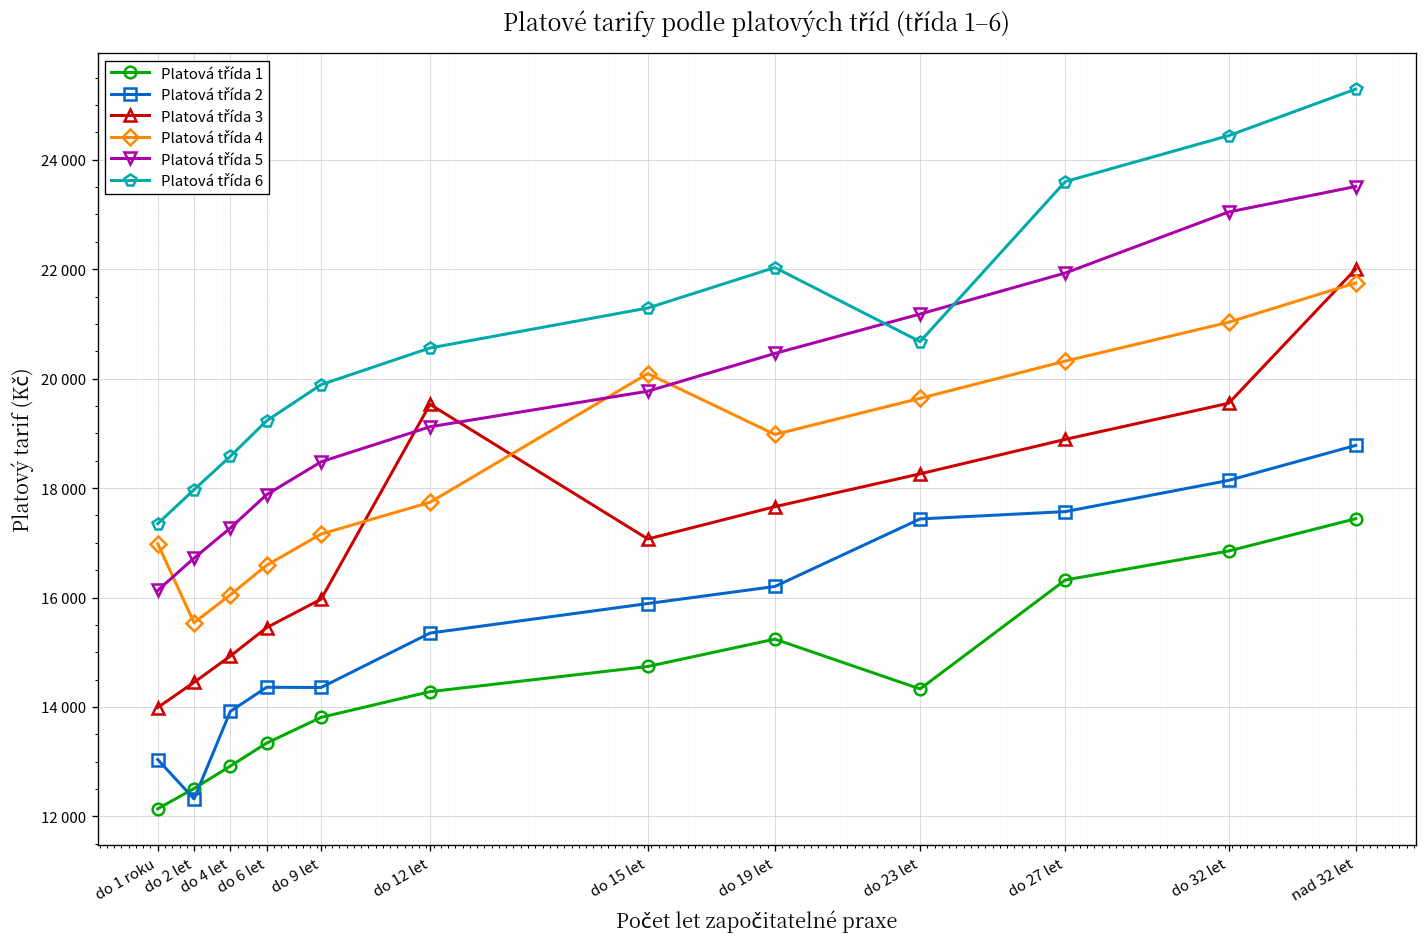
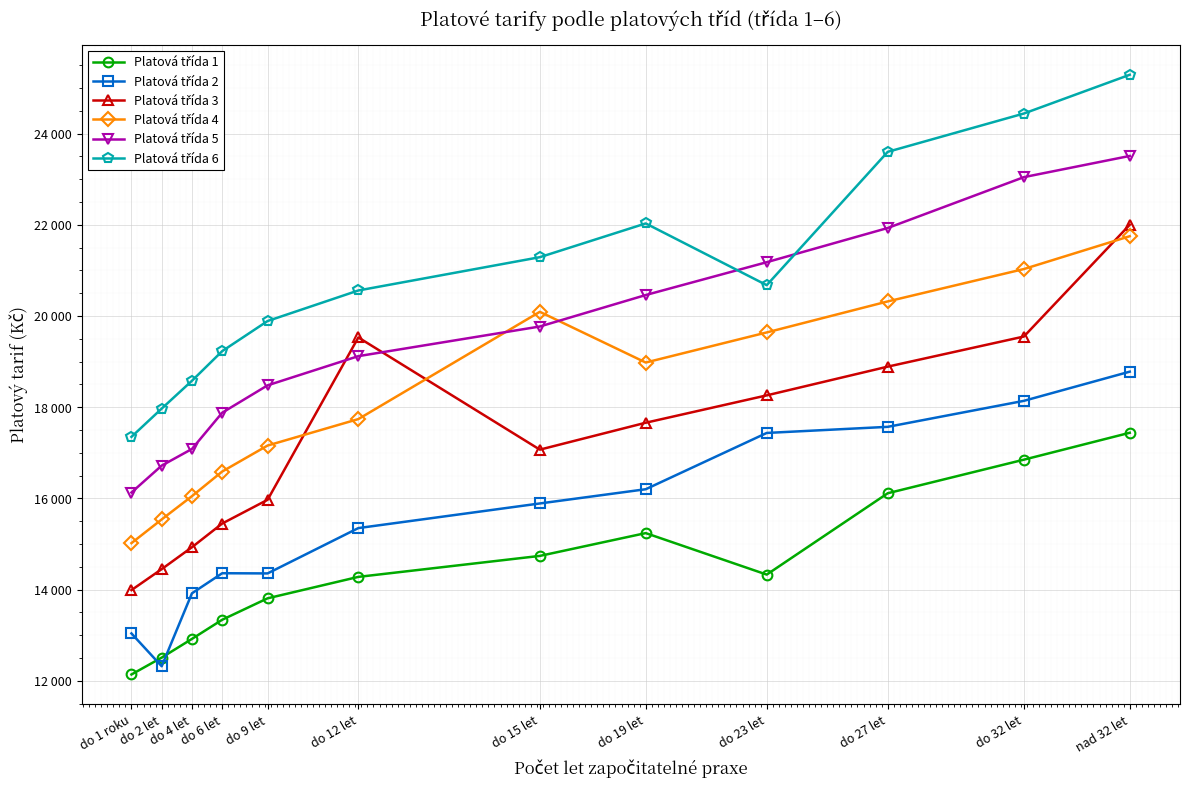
Platová třída 4, do 1 roku: 17000 -> 15000
Platová třída 5, do 4 let: 17300 -> 17100
Platová třída 1, do 27 let: 16300 -> 16100
